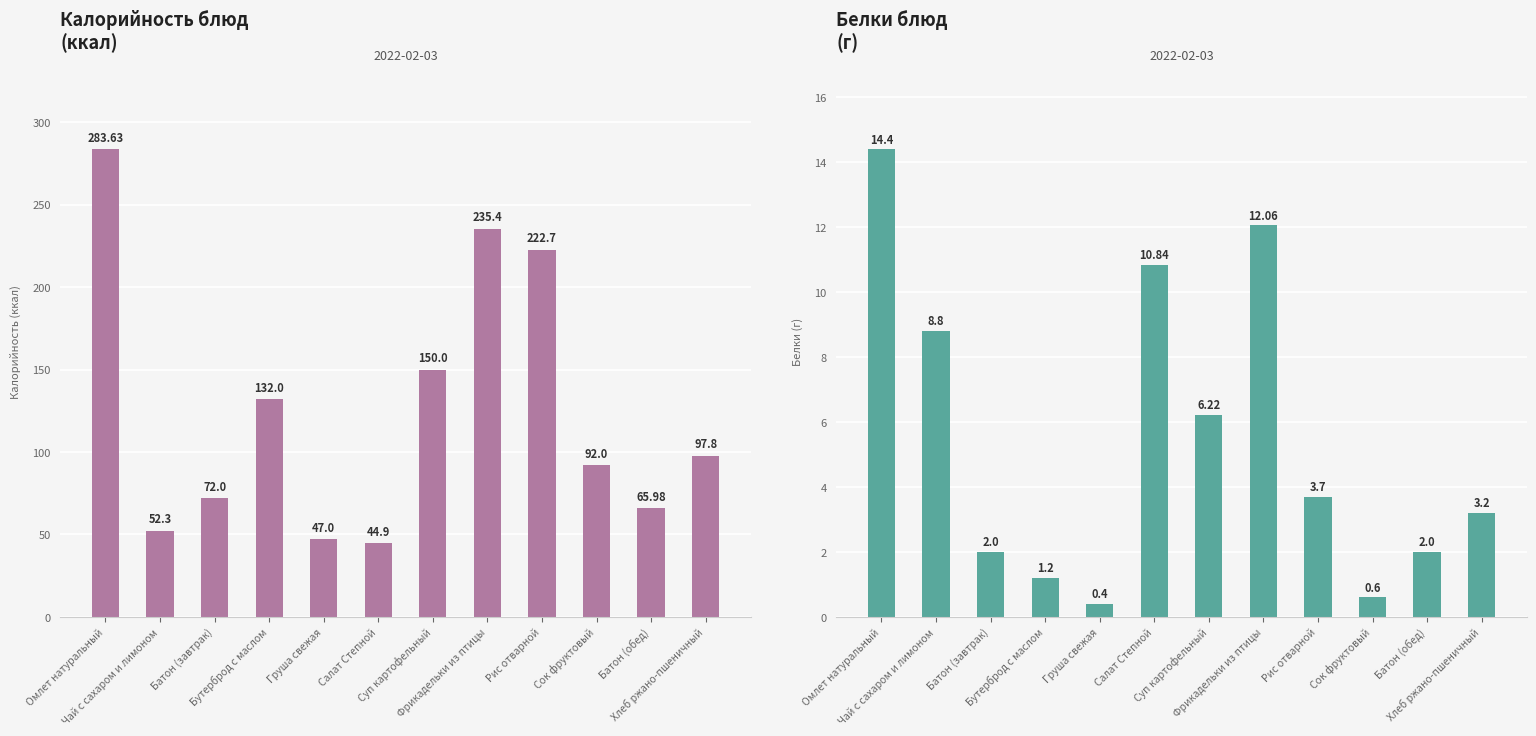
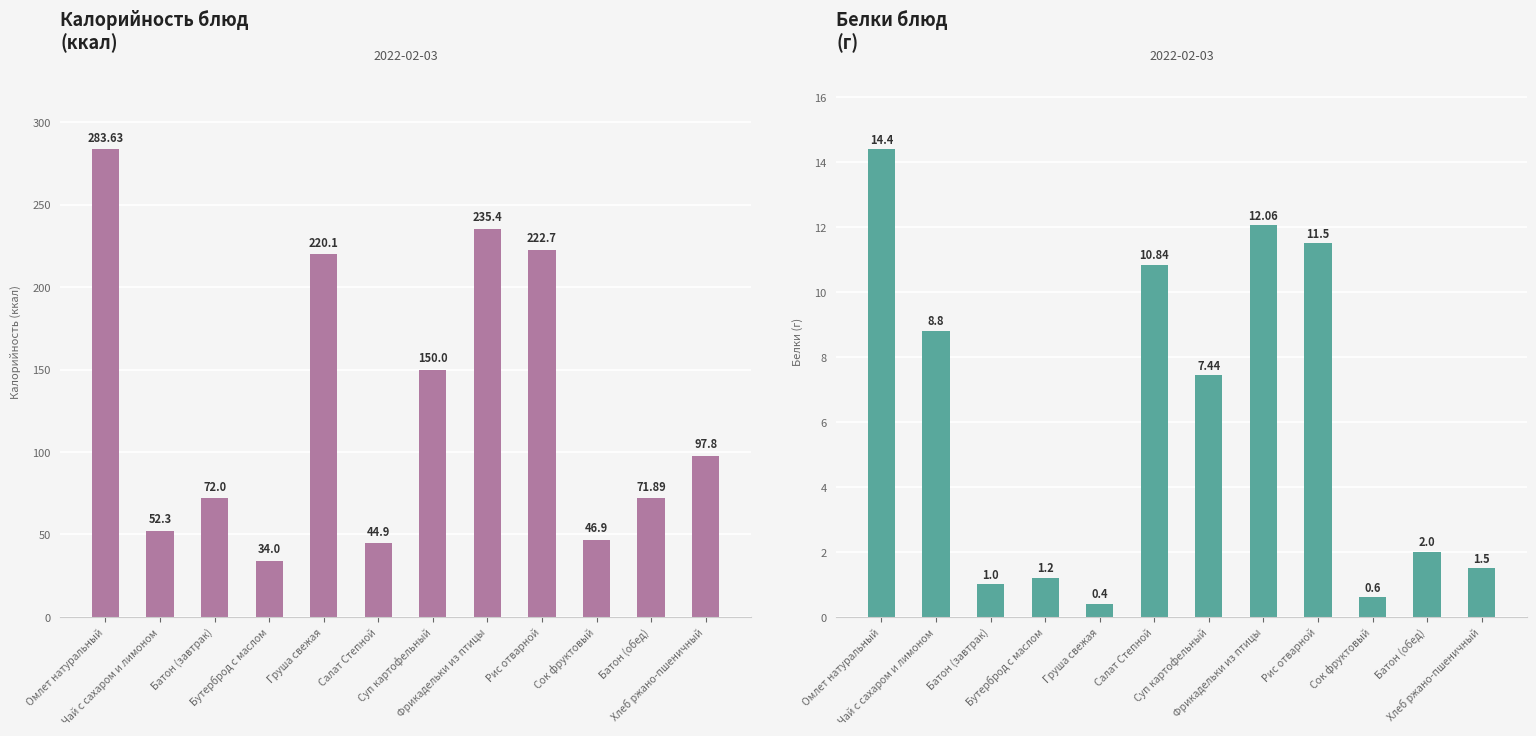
Калорийность блюд (ккал), Бутерброд с маслом: 132.0 -> 34.0
Калорийность блюд (ккал), Груша свежая: 47.0 -> 220.1
Калорийность блюд (ккал), Сок фруктовый: 92.0 -> 46.9
Калорийность блюд (ккал), Батон (обед): 65.98 -> 71.89
Белки блюд (г), Батон (завтрак): 2.0 -> 1.0
Белки блюд (г), Суп картофельный: 6.22 -> 7.44
Белки блюд (г), Рис отварной: 3.7 -> 11.5
Белки блюд (г), Хлеб ржано-пшеничный: 3.2 -> 1.5
